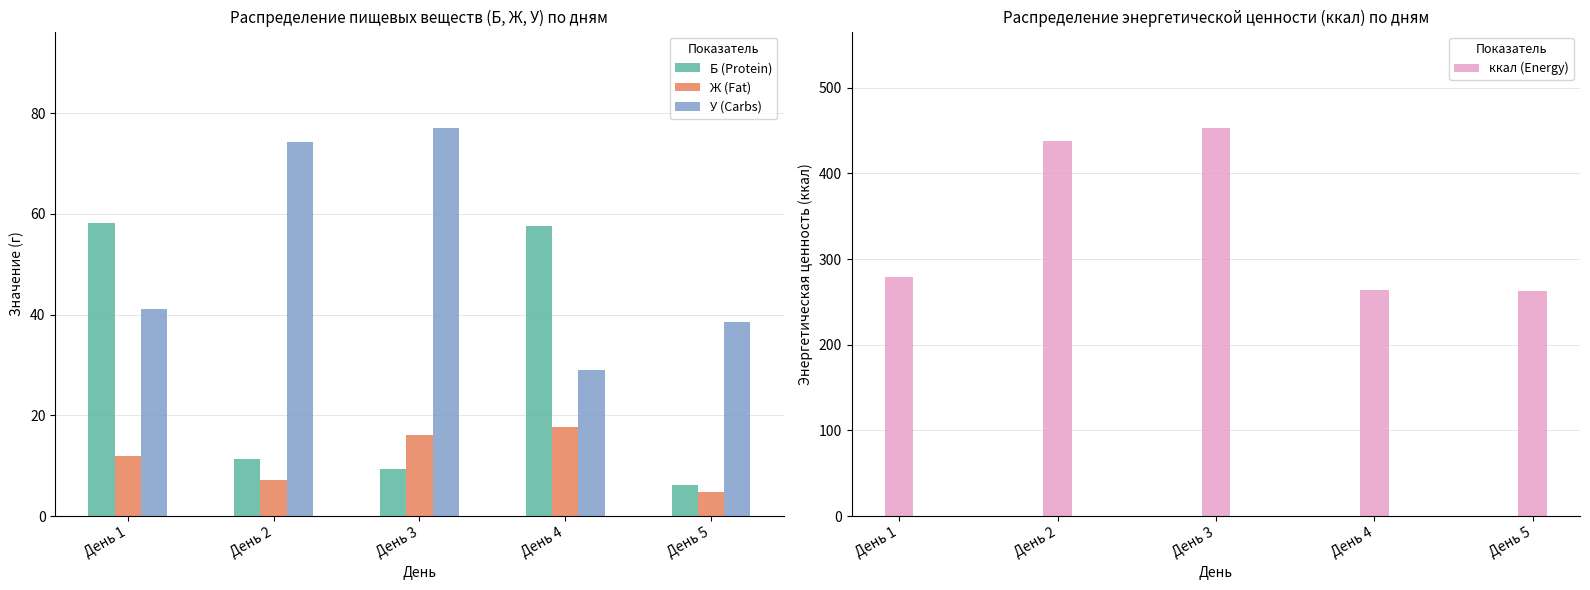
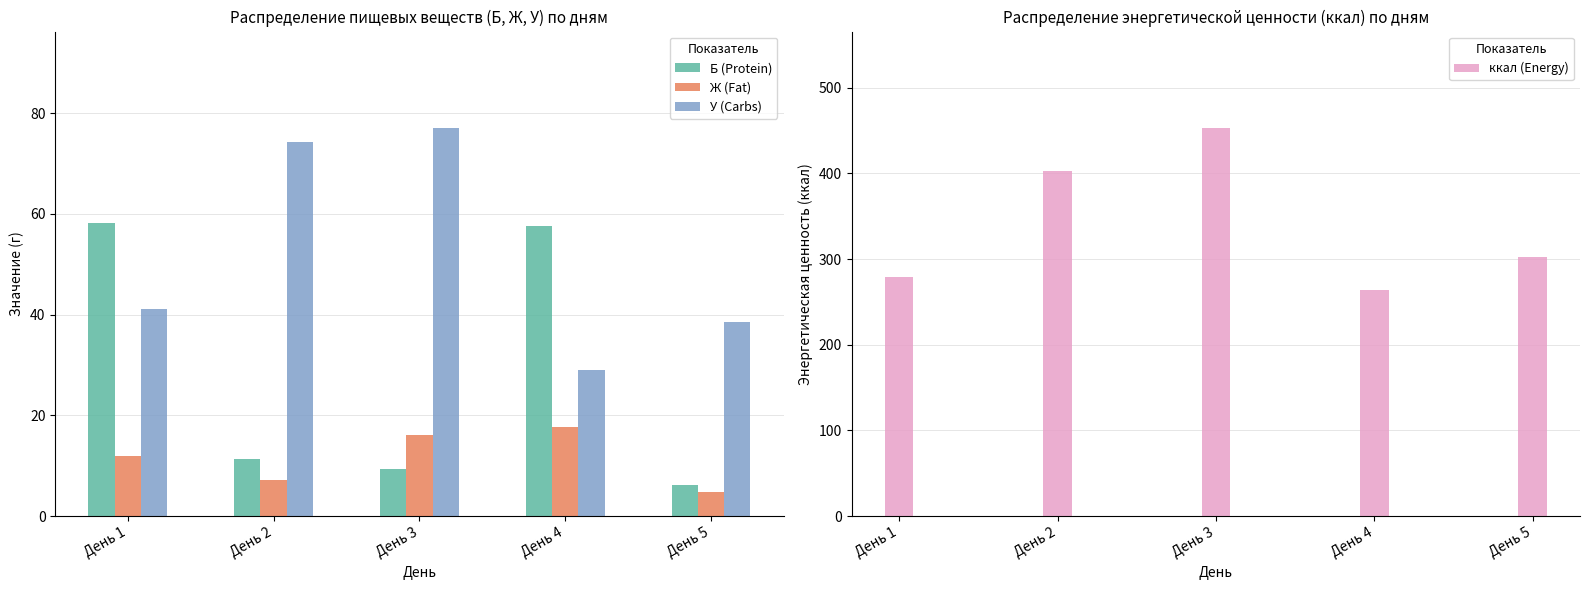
Распределение энергетической ценности (ккал) по дням, День 2: 440 -> 400
Распределение энергетической ценности (ккал) по дням, День 5: 260 -> 300
